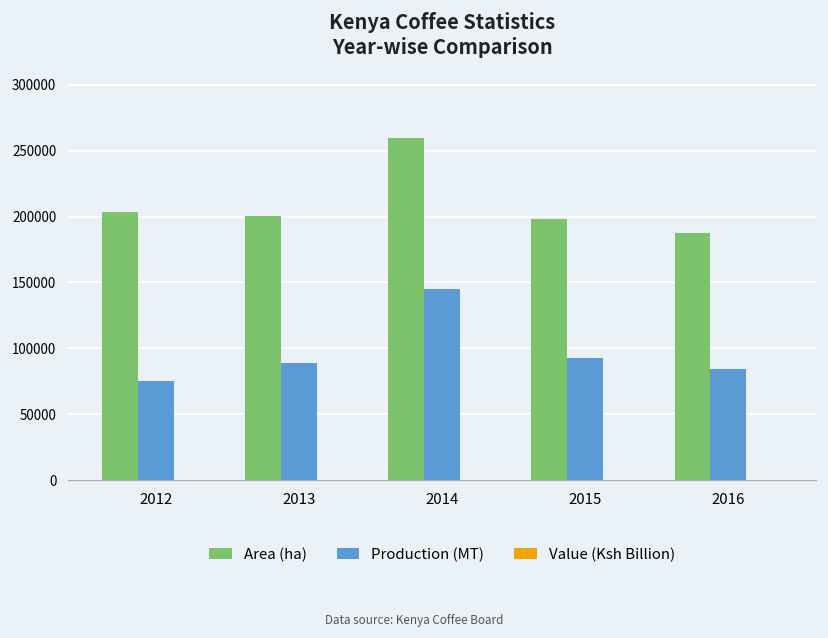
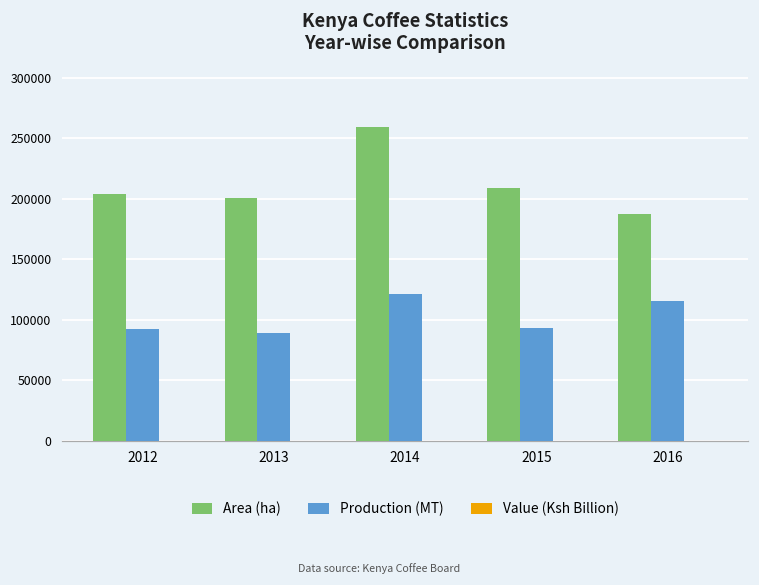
Production (MT), 2012: 76000 -> 92000
Production (MT), 2014: 145000 -> 121000
Area (ha), 2015: 198000 -> 208000
Production (MT), 2016: 85000 -> 115000
